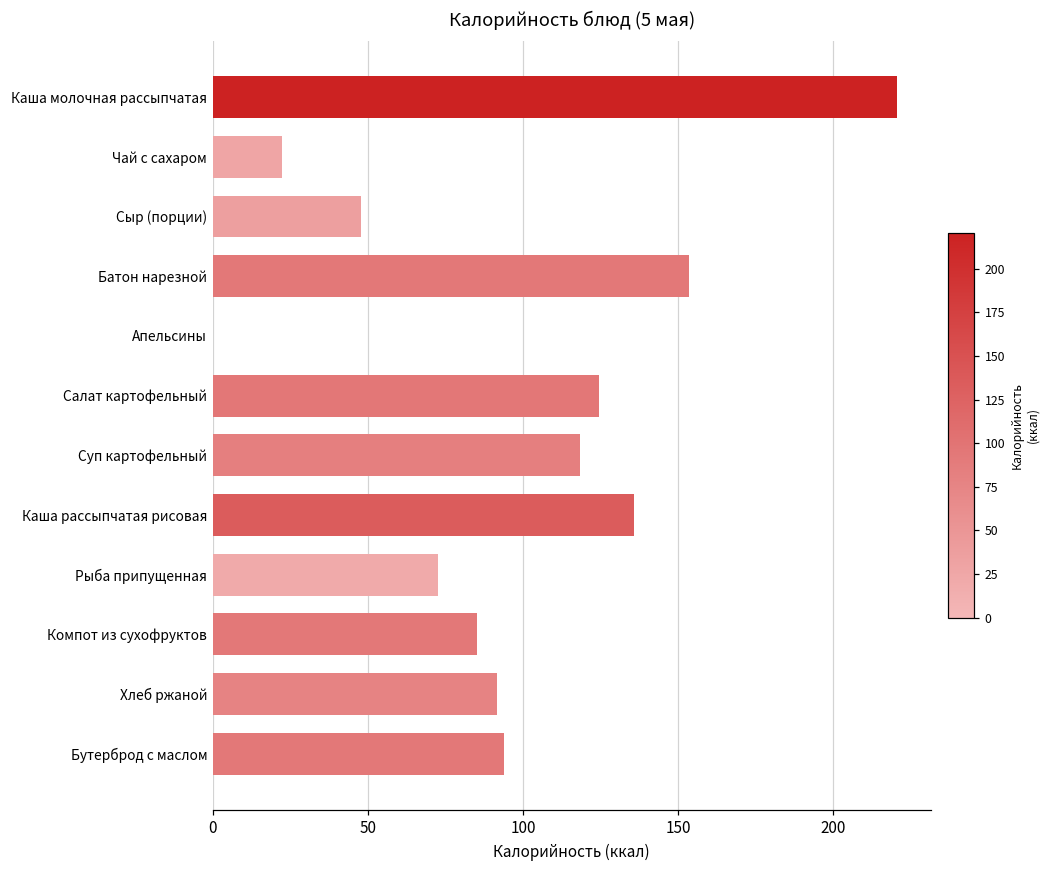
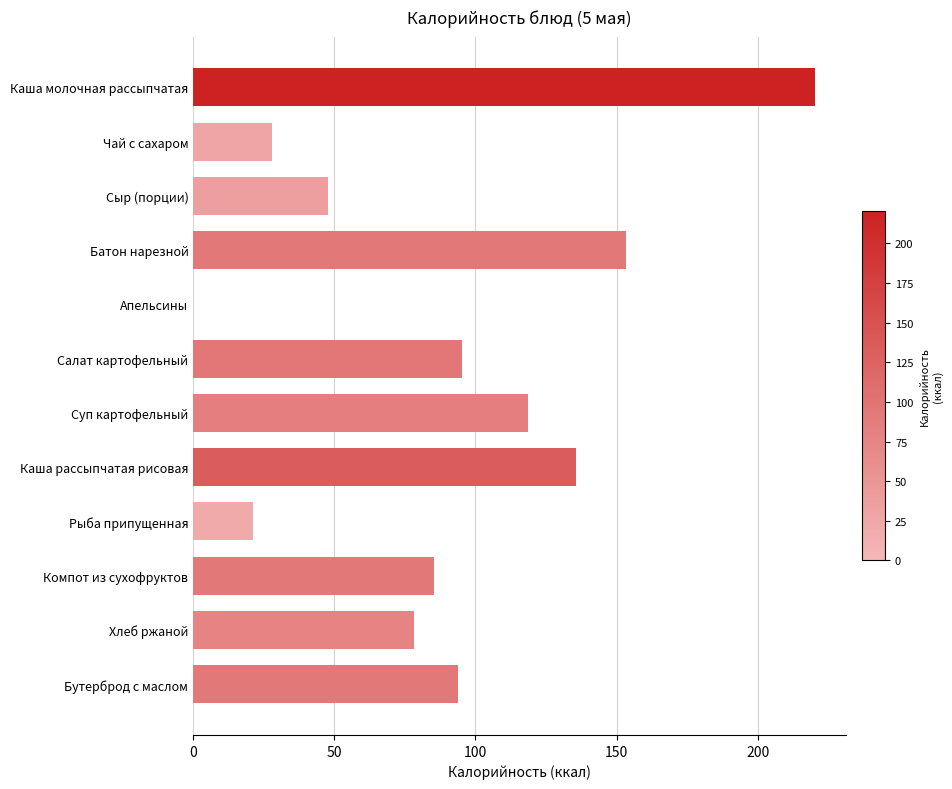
Чай с сахаром: 22 -> 28
Салат картофельный: 124 -> 95
Рыба припущенная: 73 -> 21
Хлеб ржаной: 91 -> 78
